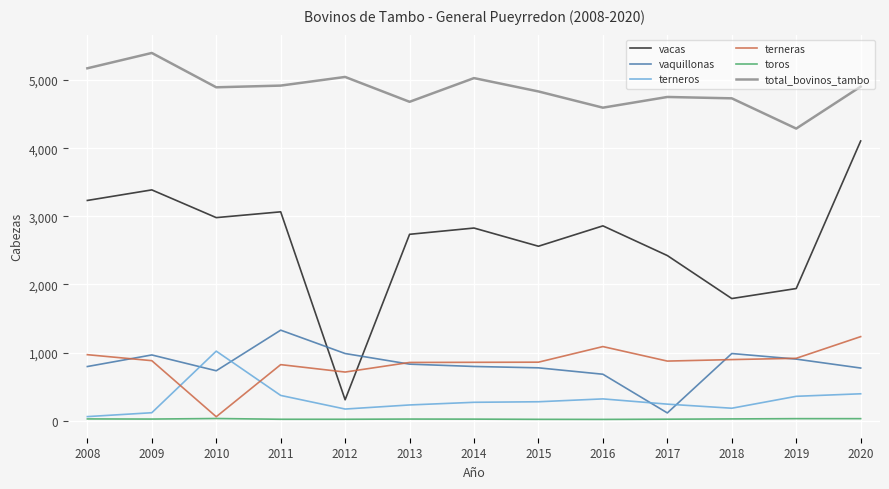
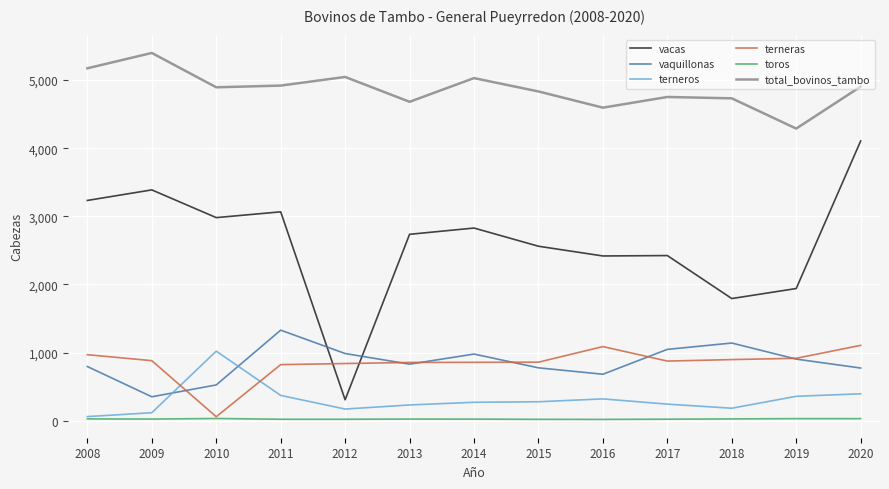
vaquillonas, 2009: 1,000 -> 400
vaquillonas, 2010: 700 -> 500
terneras, 2012: 700 -> 800
vaquillonas, 2014: 800 -> 1,000
vacas, 2016: 2,900 -> 2,400
vaquillonas, 2017: 100 -> 1,000
vaquillonas, 2018: 1,000 -> 1,100
terneras, 2020: 1,200 -> 1,100
